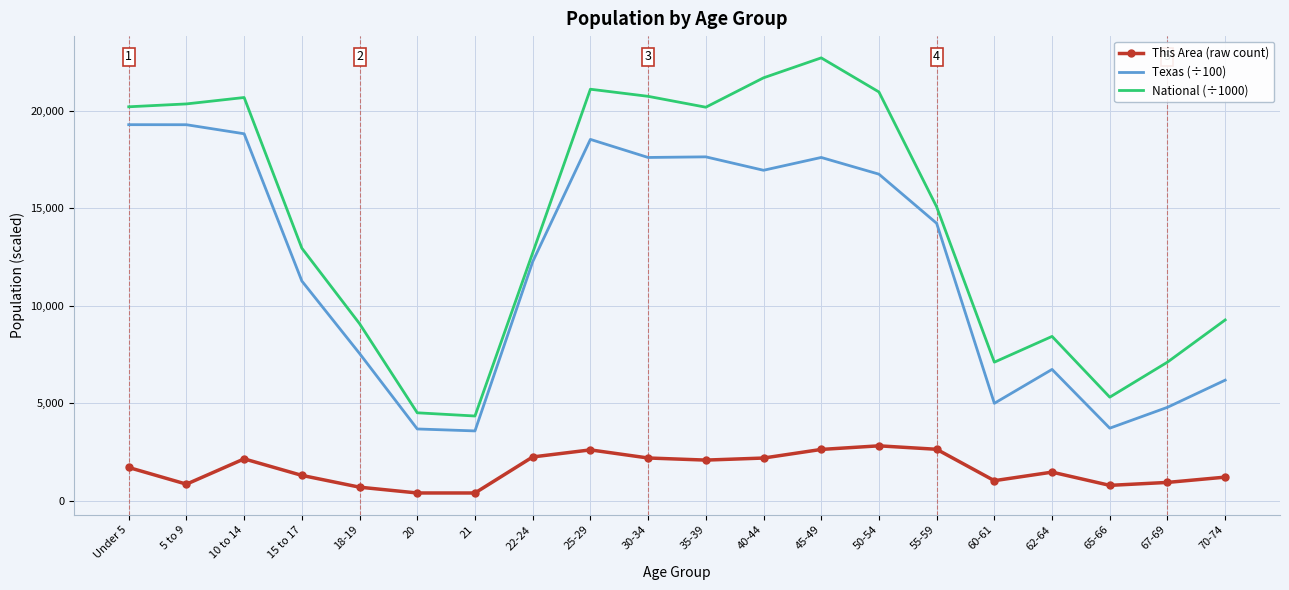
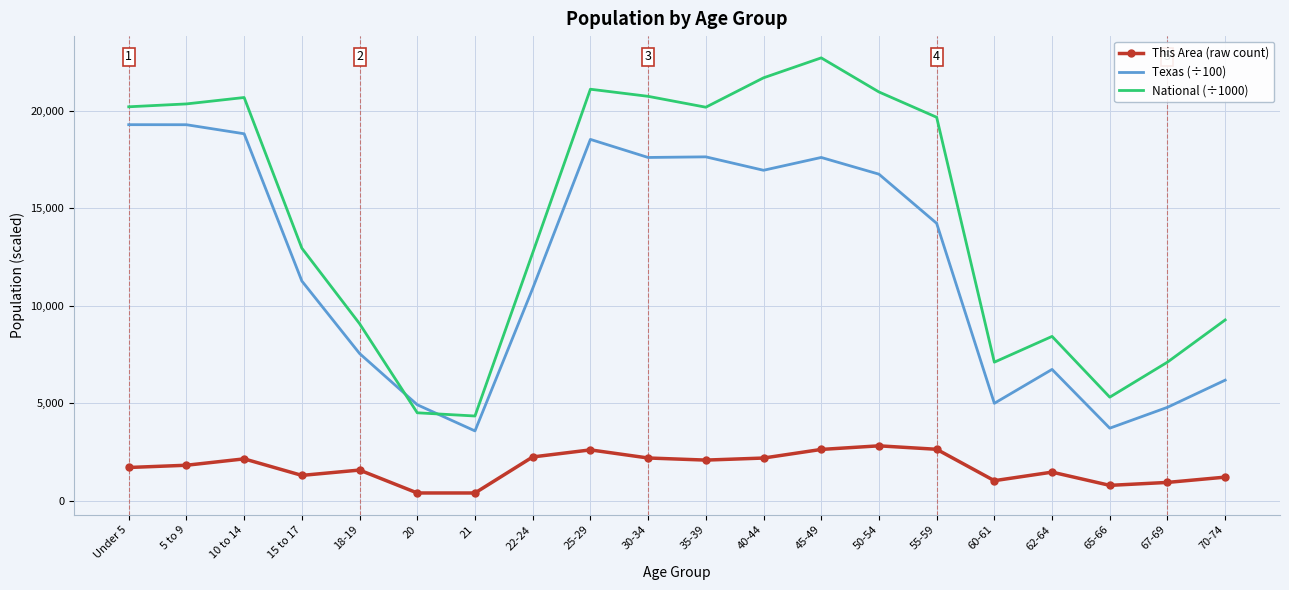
This Area (raw count), 5 to 9: 900 -> 1,800
This Area (raw count), 18-19: 700 -> 1,600
Texas (÷100), 20: 3,700 -> 4,900
Texas (÷100), 22-24: 12,300 -> 10,900
National (÷1000), 55-59: 15,100 -> 19,700
